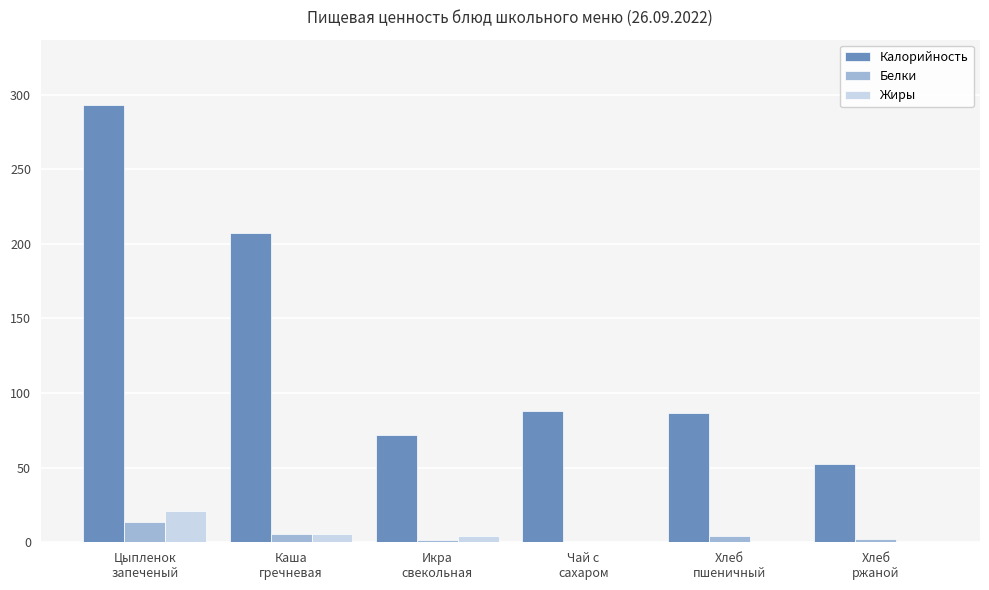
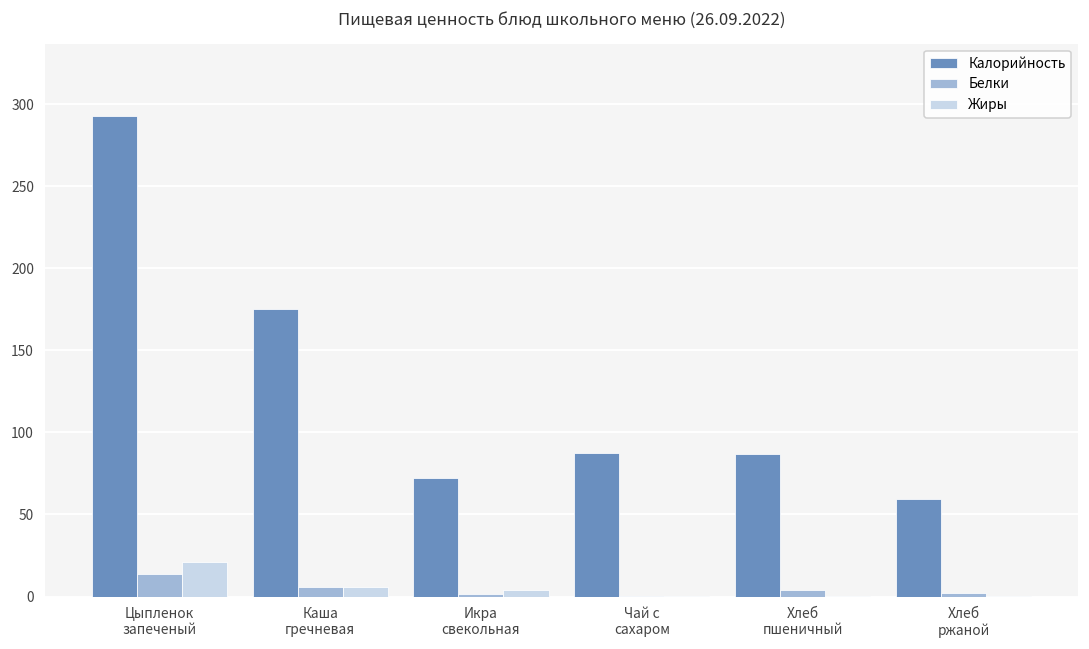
Калорийность, Каша гречневая: 208 -> 175
Калорийность, Хлеб ржаной: 52 -> 59
